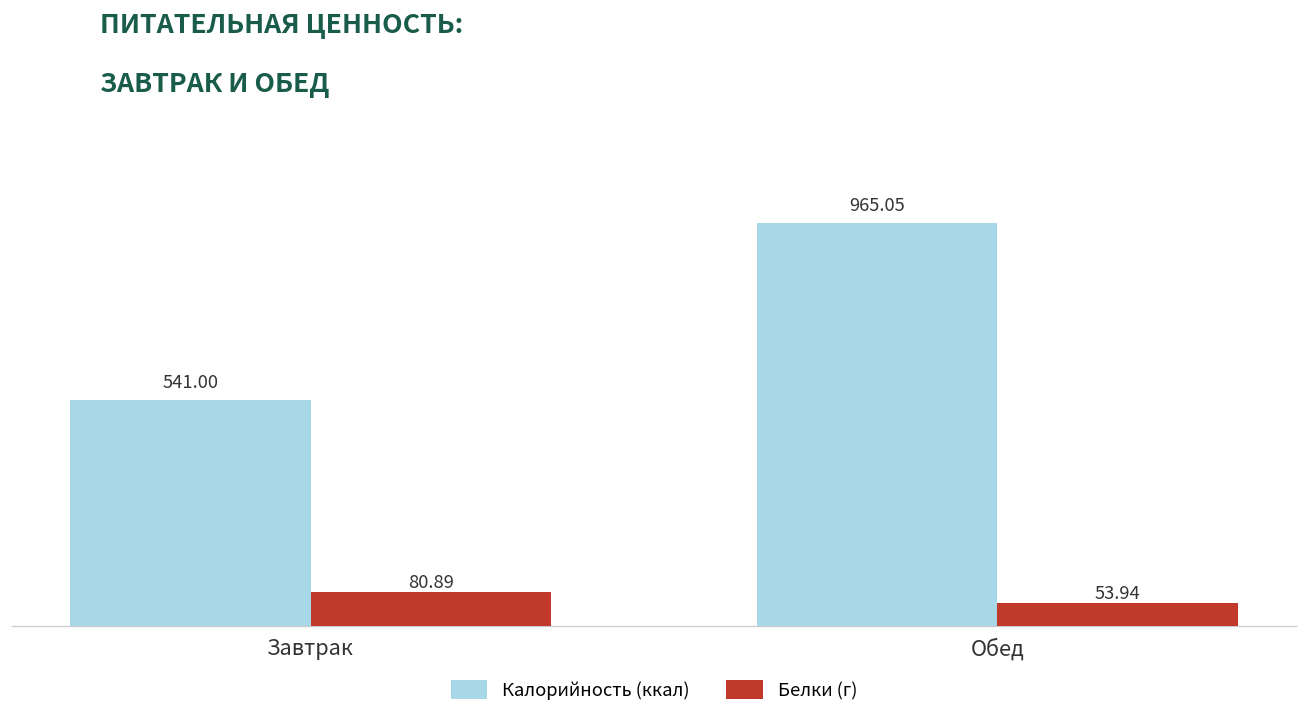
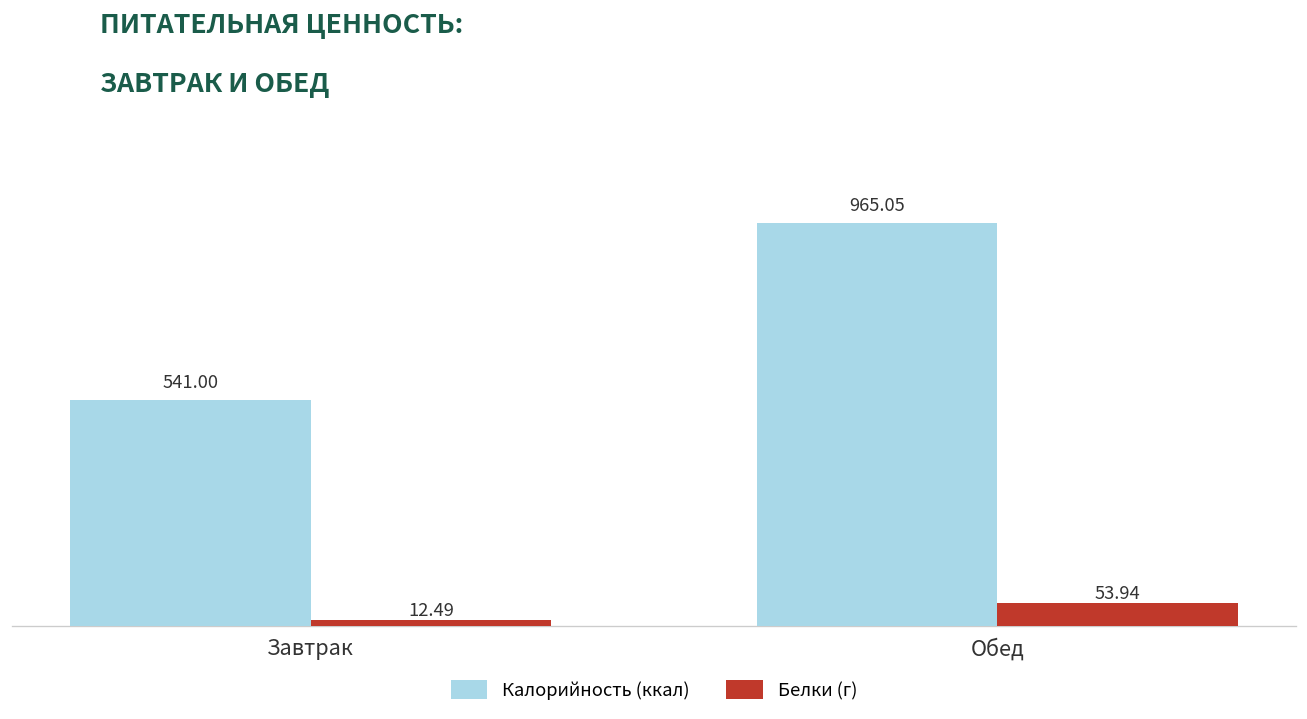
Белки (г), Завтрак: 80.89 -> 12.49
